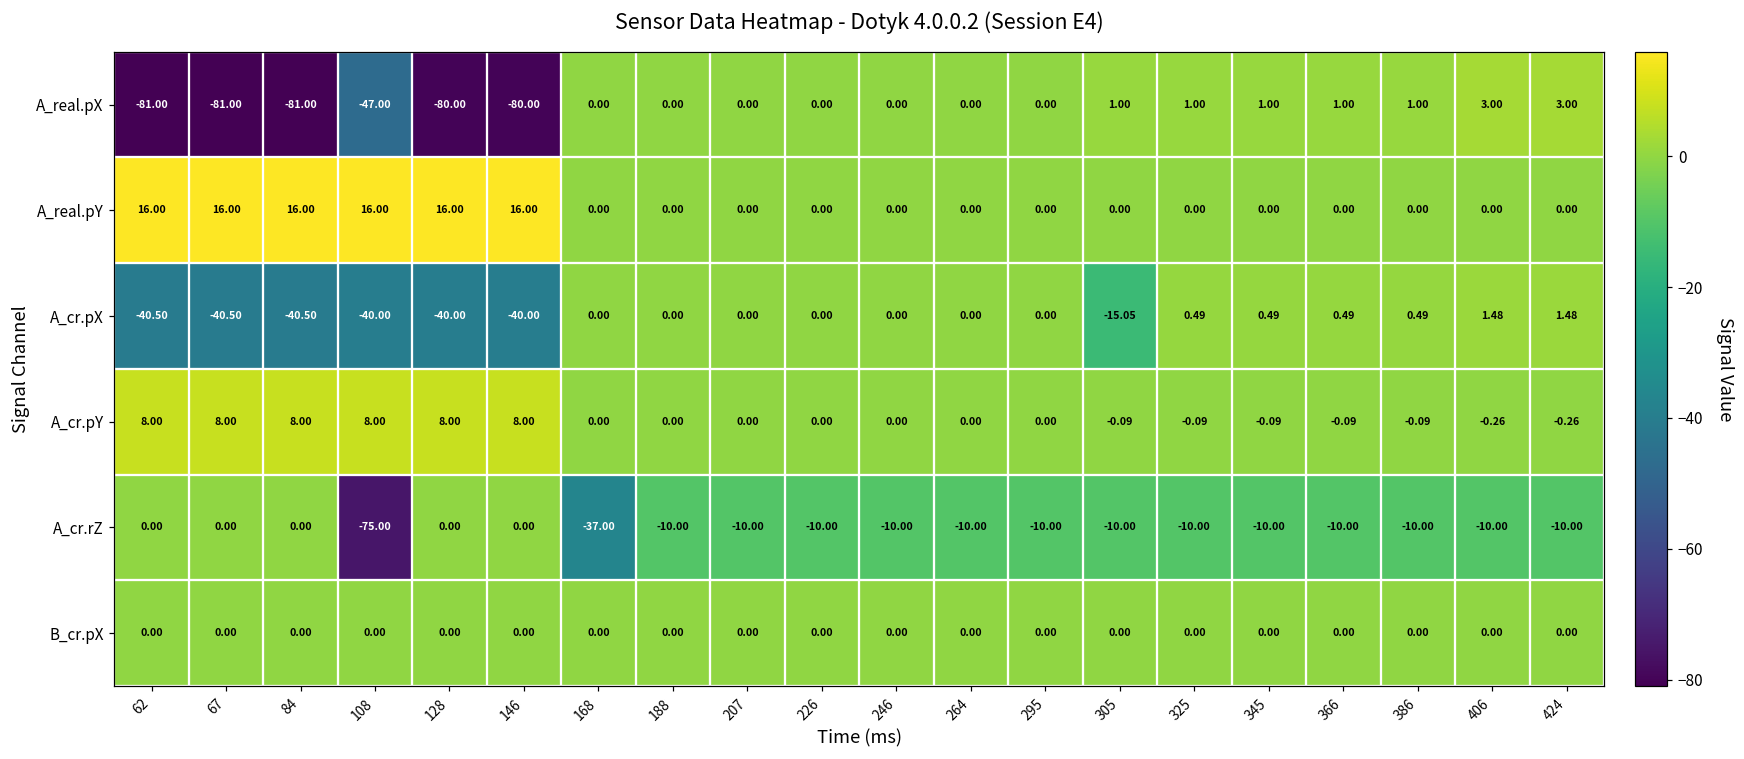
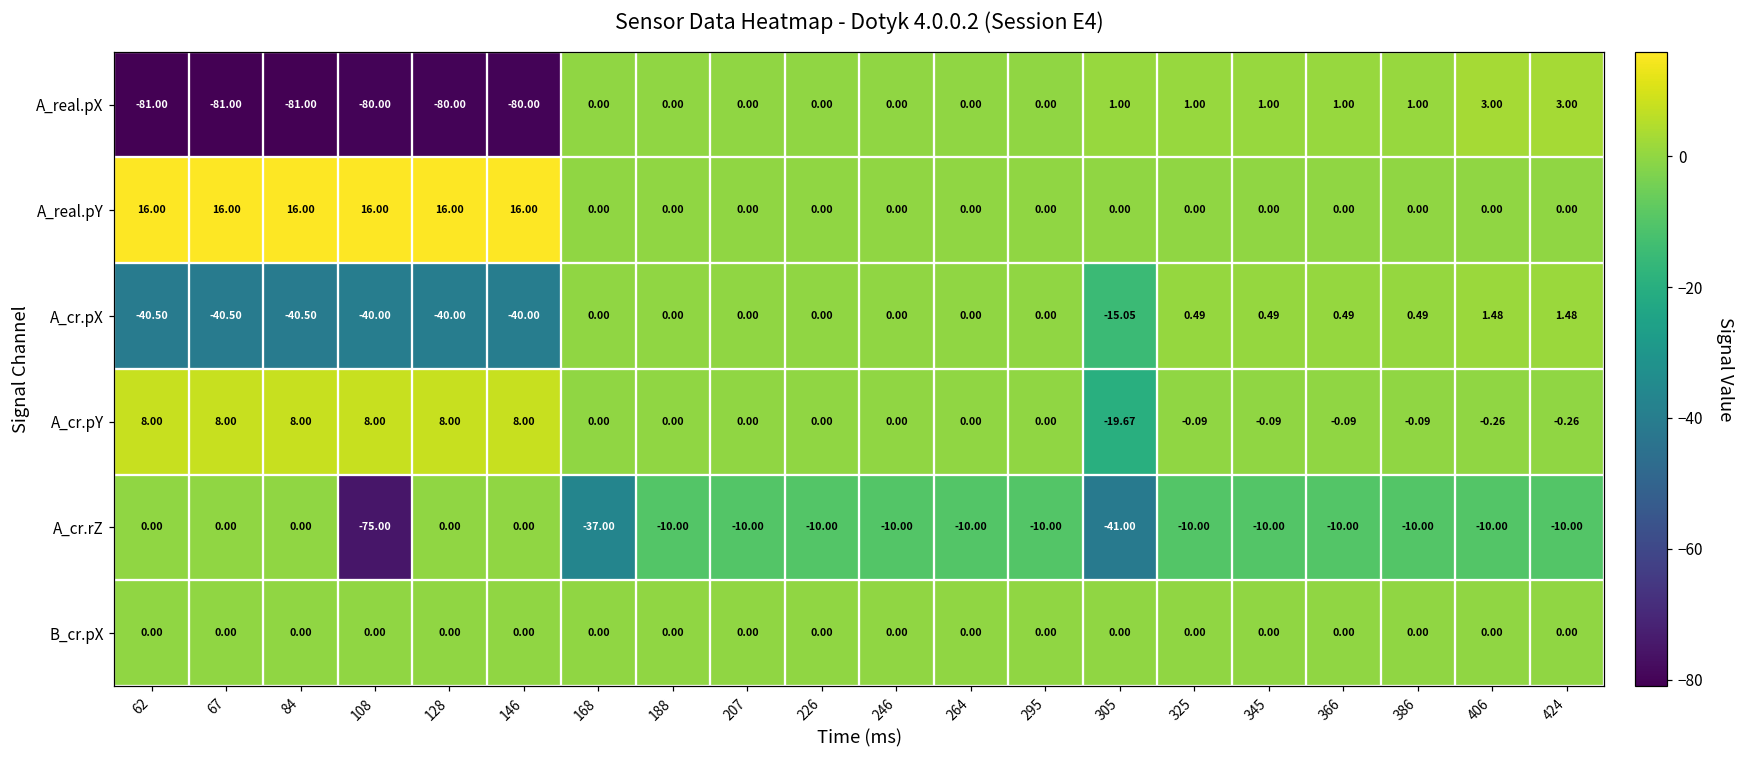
A_real.pX, 108: -47.00 -> -80.00
A_cr.pY, 305: -0.09 -> -19.67
A_cr.rZ, 305: -10.00 -> -41.00
